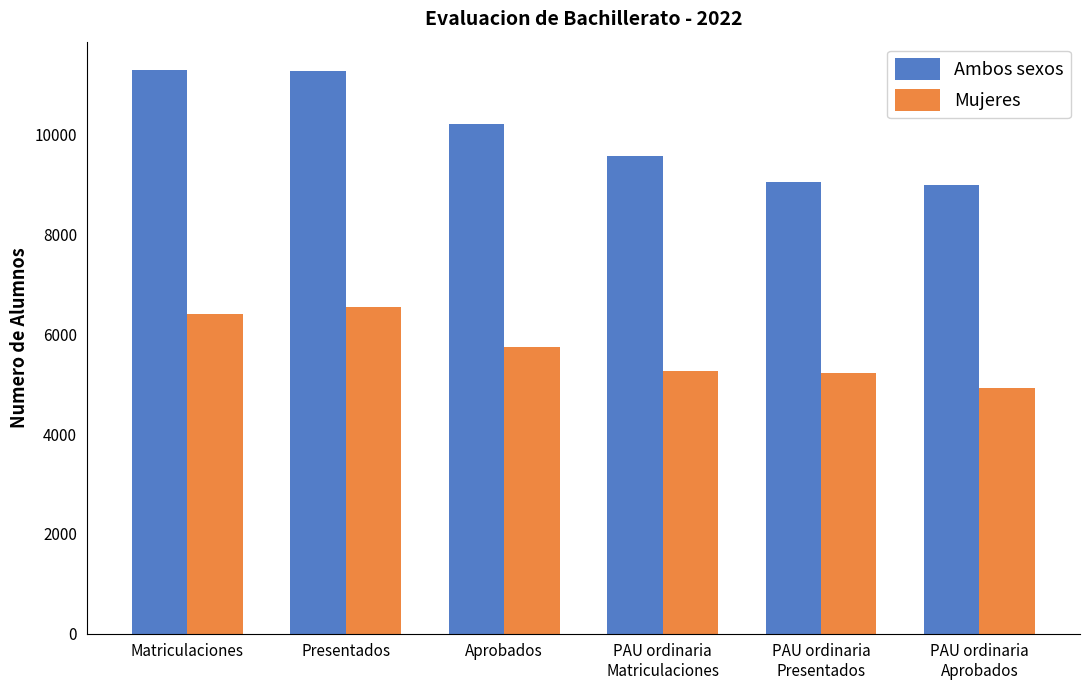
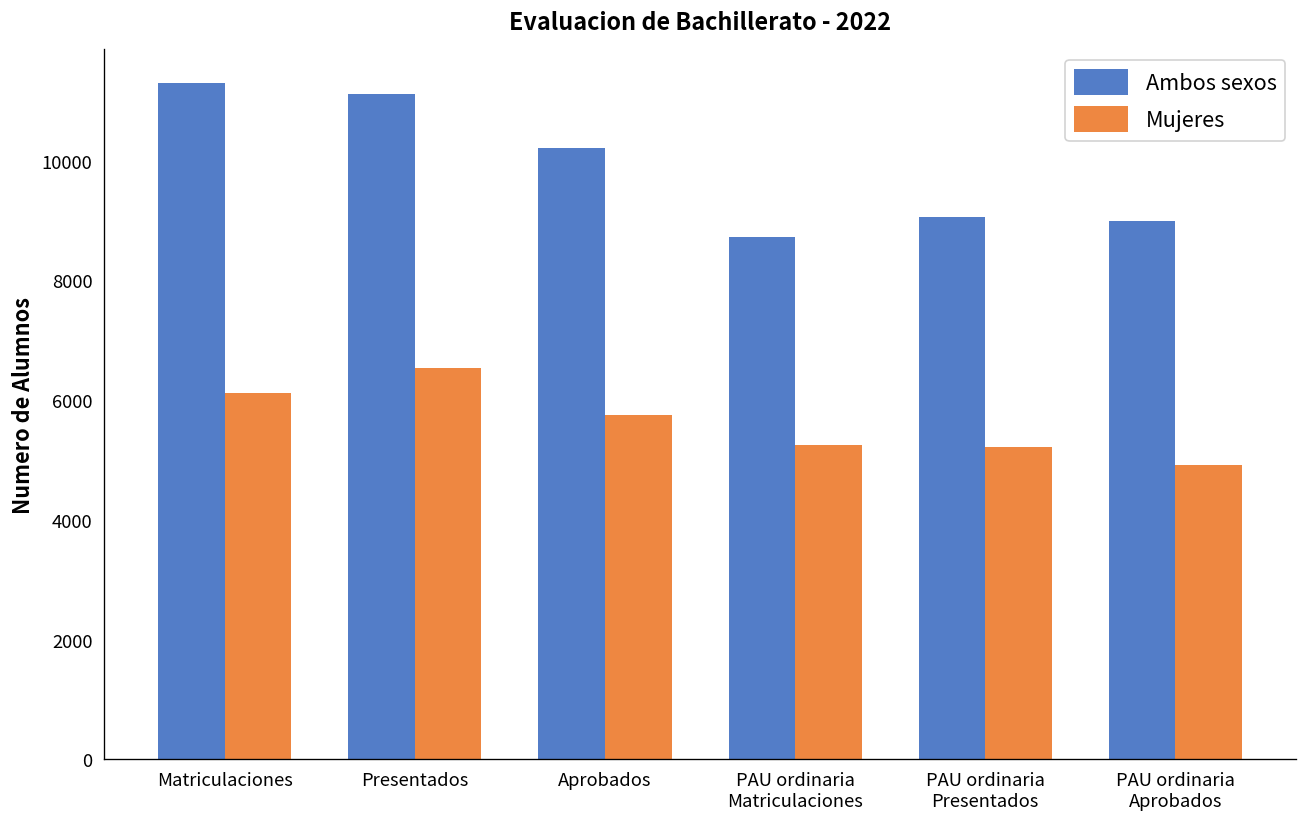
Mujeres, Matriculaciones: 6400 -> 6100
Ambos sexos, Presentados: 11300 -> 11100
Ambos sexos, PAU ordinaria Matriculaciones: 9600 -> 8700
